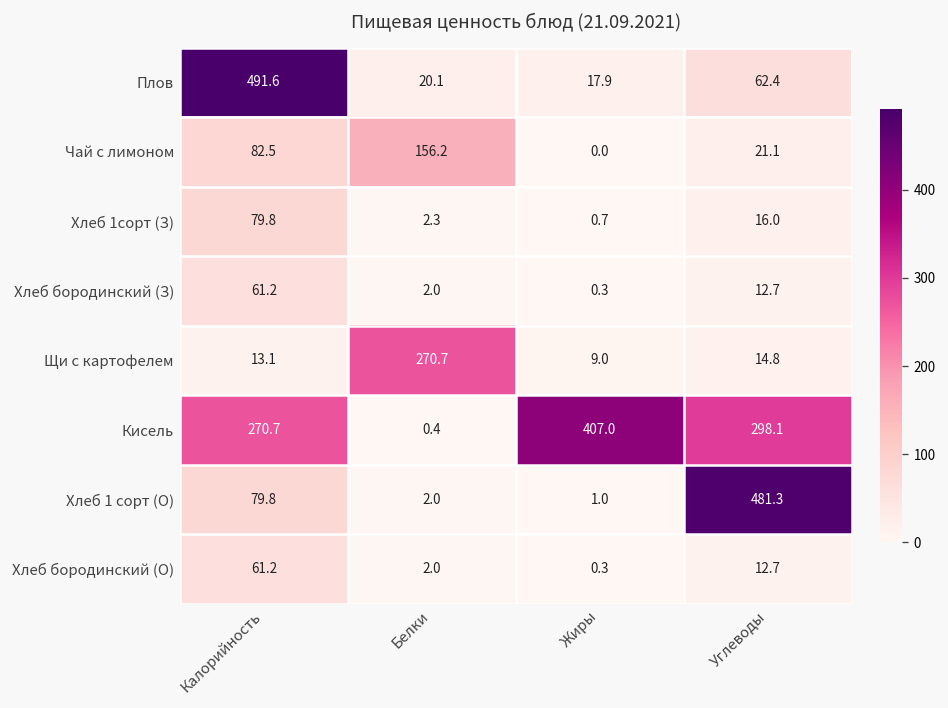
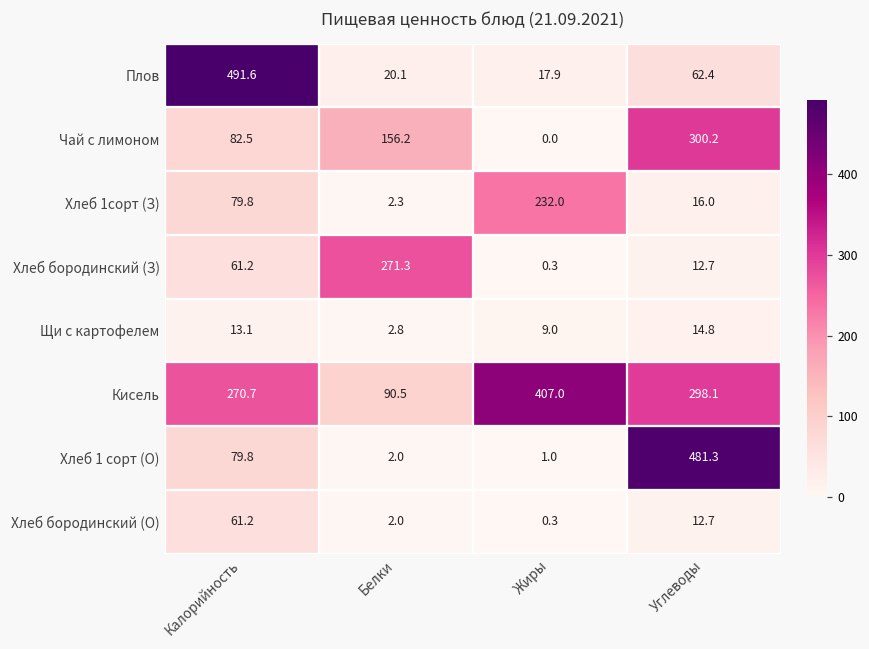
Чай с лимоном, Углеводы: 21.1 -> 300.2
Хлеб 1сорт (З), Жиры: 0.7 -> 232.0
Хлеб бородинский (З), Белки: 2.0 -> 271.3
Щи с картофелем, Белки: 270.7 -> 2.8
Кисель, Белки: 0.4 -> 90.5
